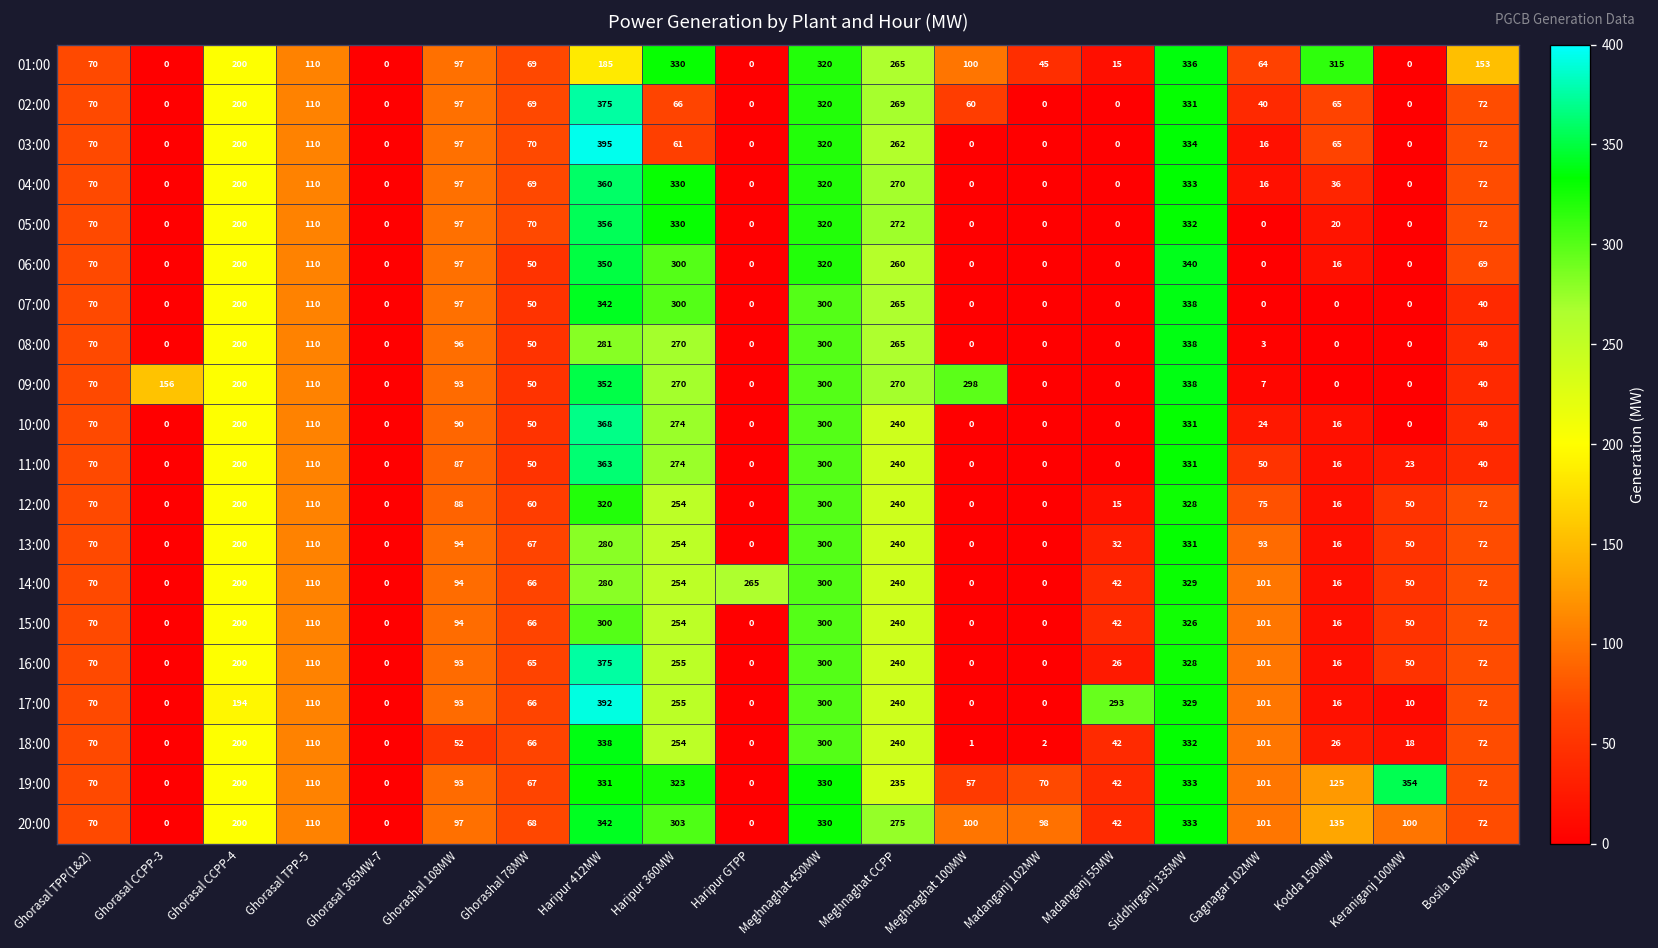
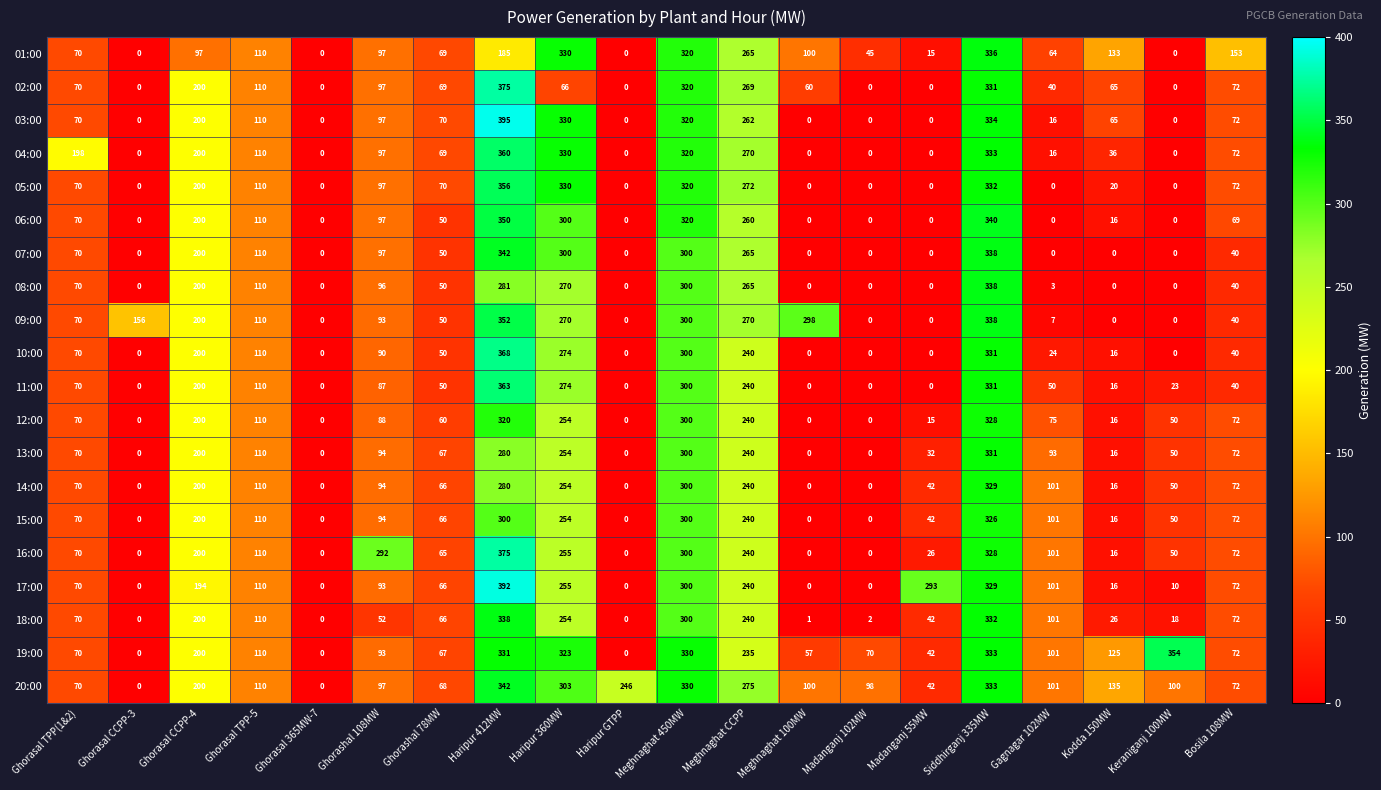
01:00, Ghorasal CCPP-4: 200 -> 97
01:00, Kodda 150MW: 315 -> 133
03:00, Haripur 360MW: 61 -> 330
04:00, Ghorasal TPP(1&2): 70 -> 198
14:00, Haripur GTPP: 265 -> 0
16:00, Ghorashal 108MW: 93 -> 292
20:00, Haripur GTPP: 0 -> 246
